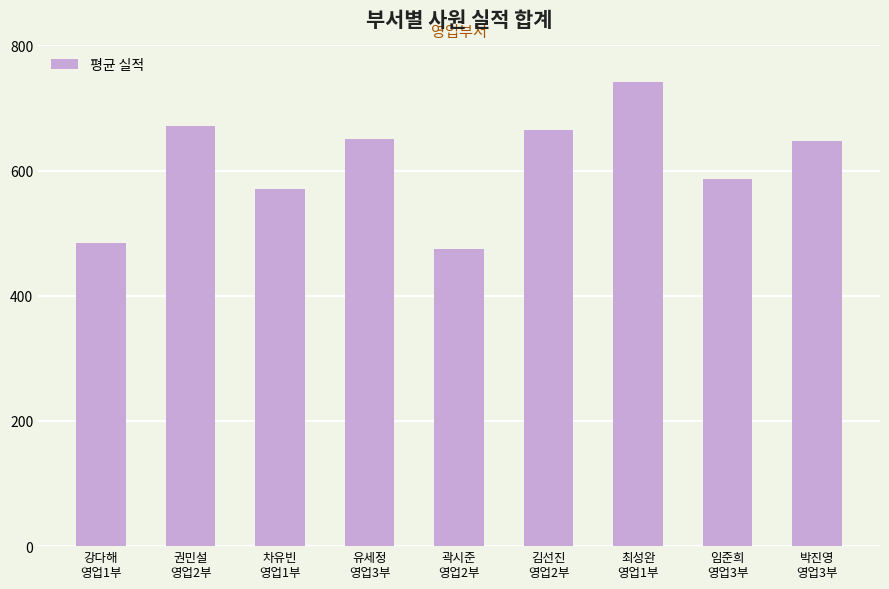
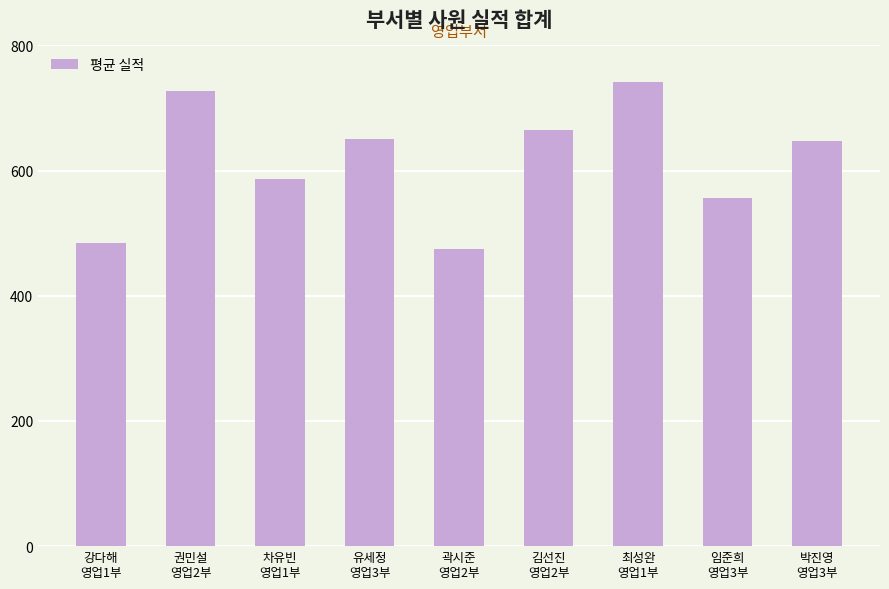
권민설 영업2부: 670 -> 730
차유빈 영업1부: 570 -> 590
임준희 영업3부: 590 -> 560
